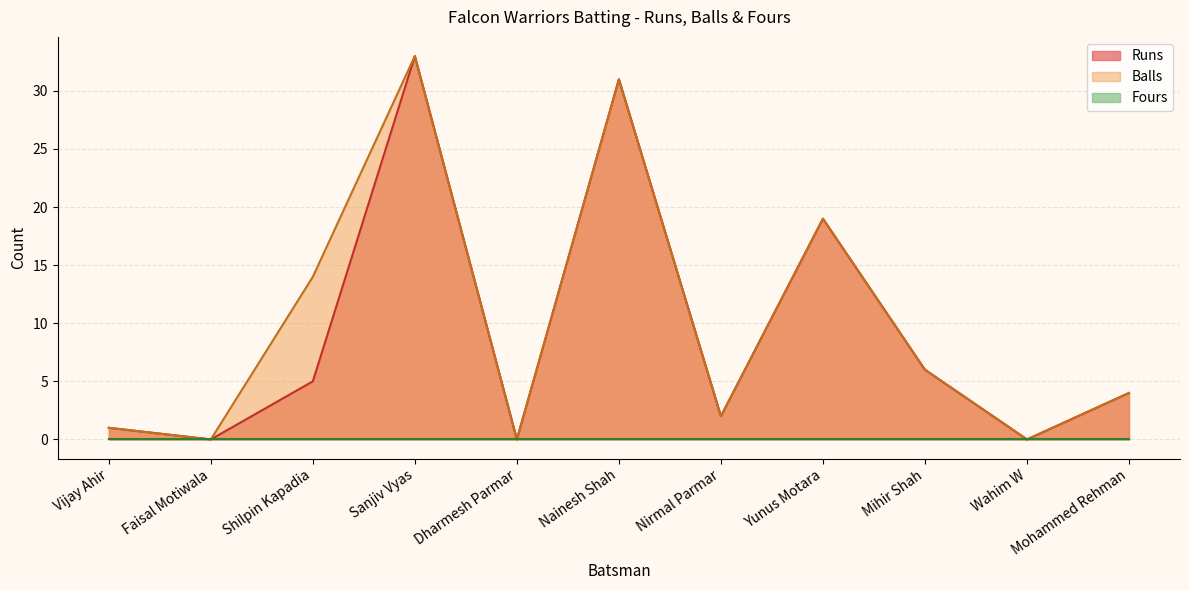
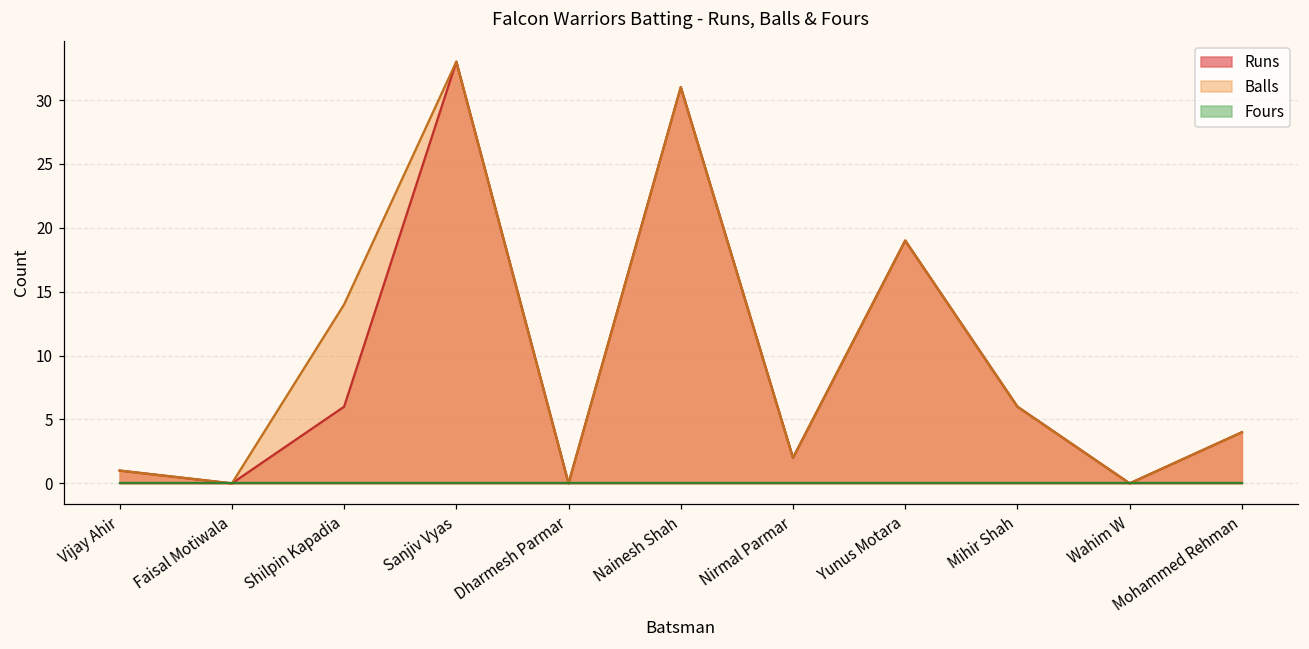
Runs, Shilpin Kapadia: 5 -> 6
